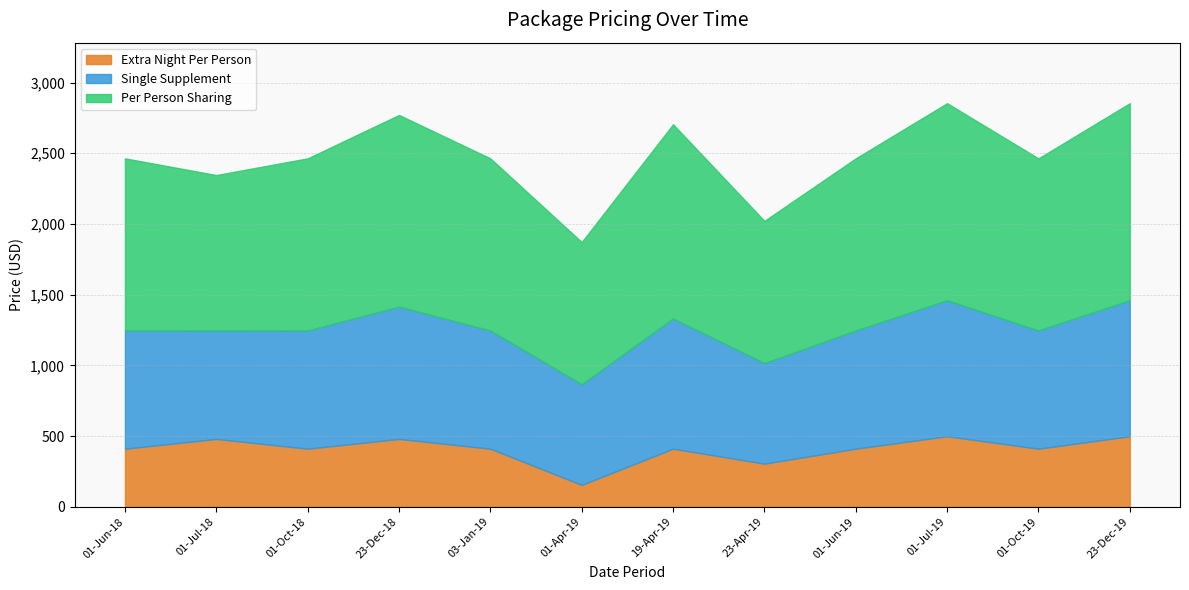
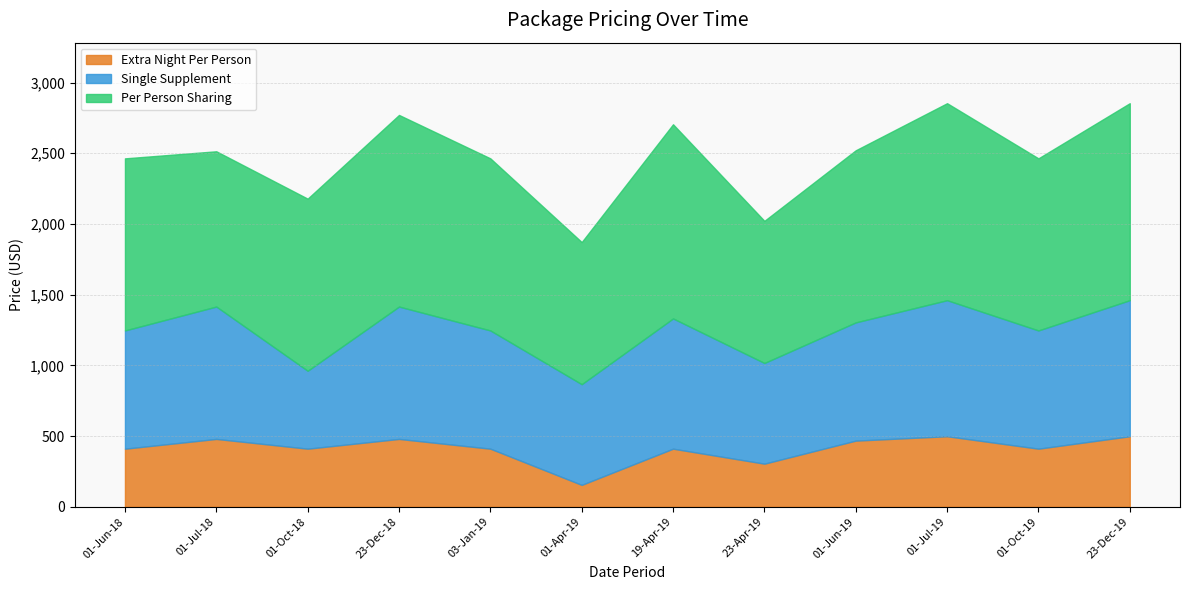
Single Supplement, 01-Jul-18: 770 -> 940
Single Supplement, 01-Oct-18: 840 -> 550
Extra Night Per Person, 01-Jun-19: 410 -> 470
